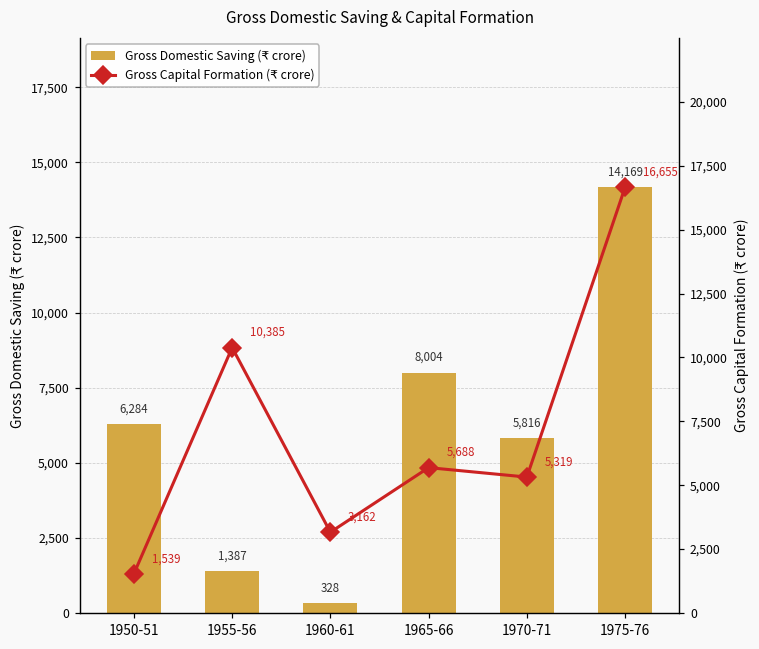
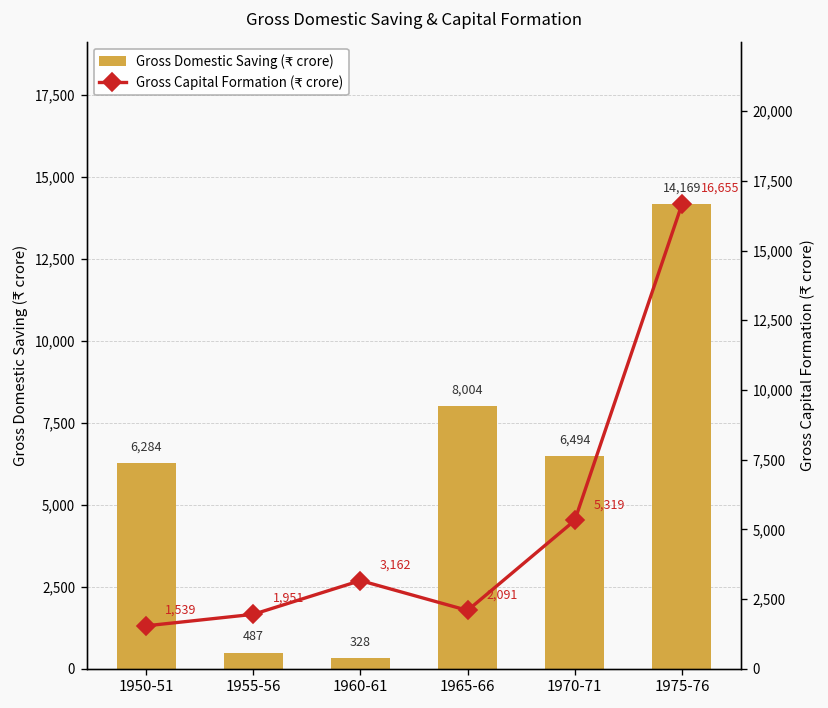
Gross Domestic Saving (₹ crore), 1955-56: 1,387 -> 487
Gross Domestic Saving (₹ crore), 1970-71: 5,816 -> 6,494
Gross Capital Formation (₹ crore), 1955-56: 10,385 -> 1,951
Gross Capital Formation (₹ crore), 1965-66: 5,688 -> 2,091
